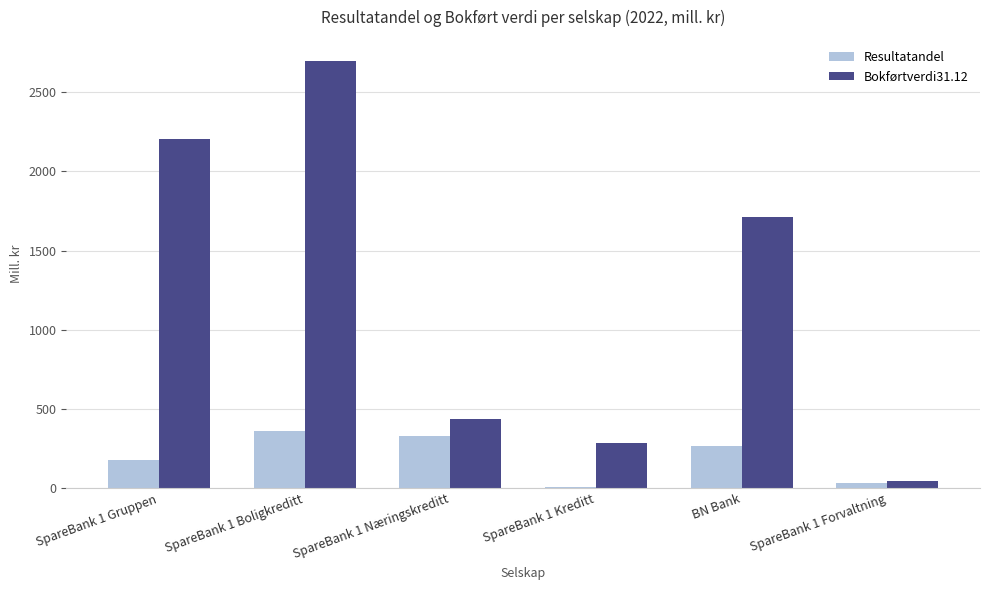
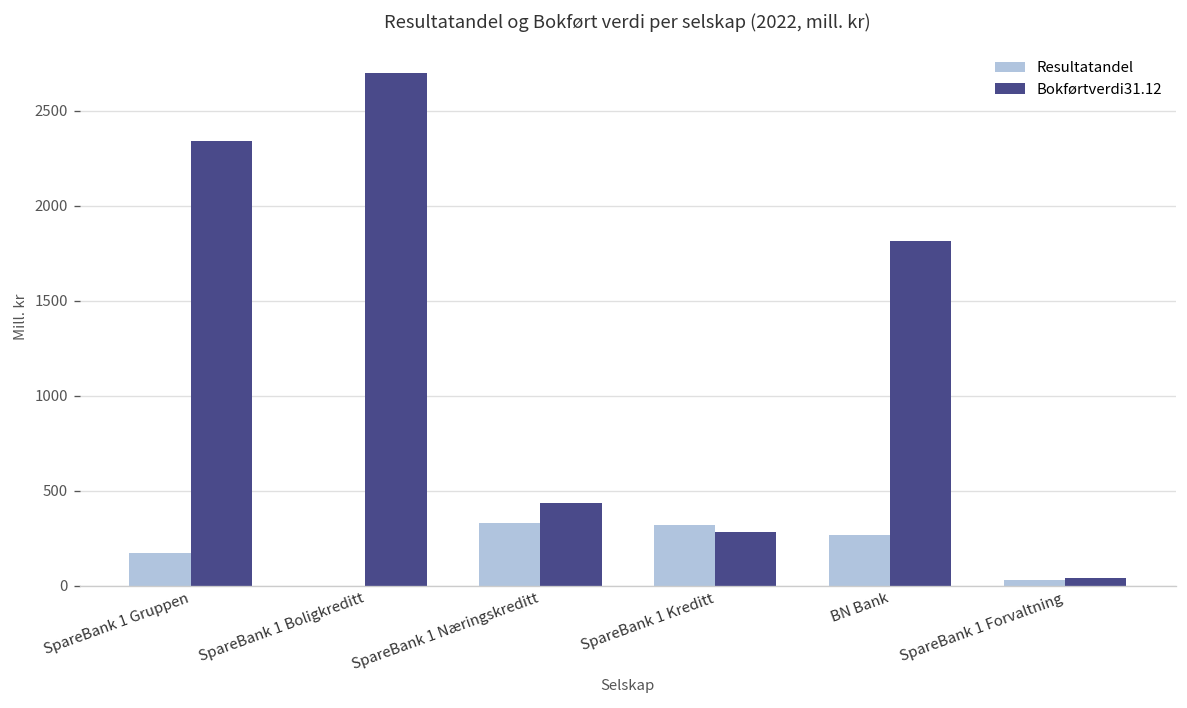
Bokførtverdi31.12, SpareBank 1 Gruppen: 2210 -> 2340
Resultatandel, SpareBank 1 Boligkreditt: 360 -> 0
Resultatandel, SpareBank 1 Kreditt: 10 -> 320
Bokførtverdi31.12, BN Bank: 1710 -> 1810
